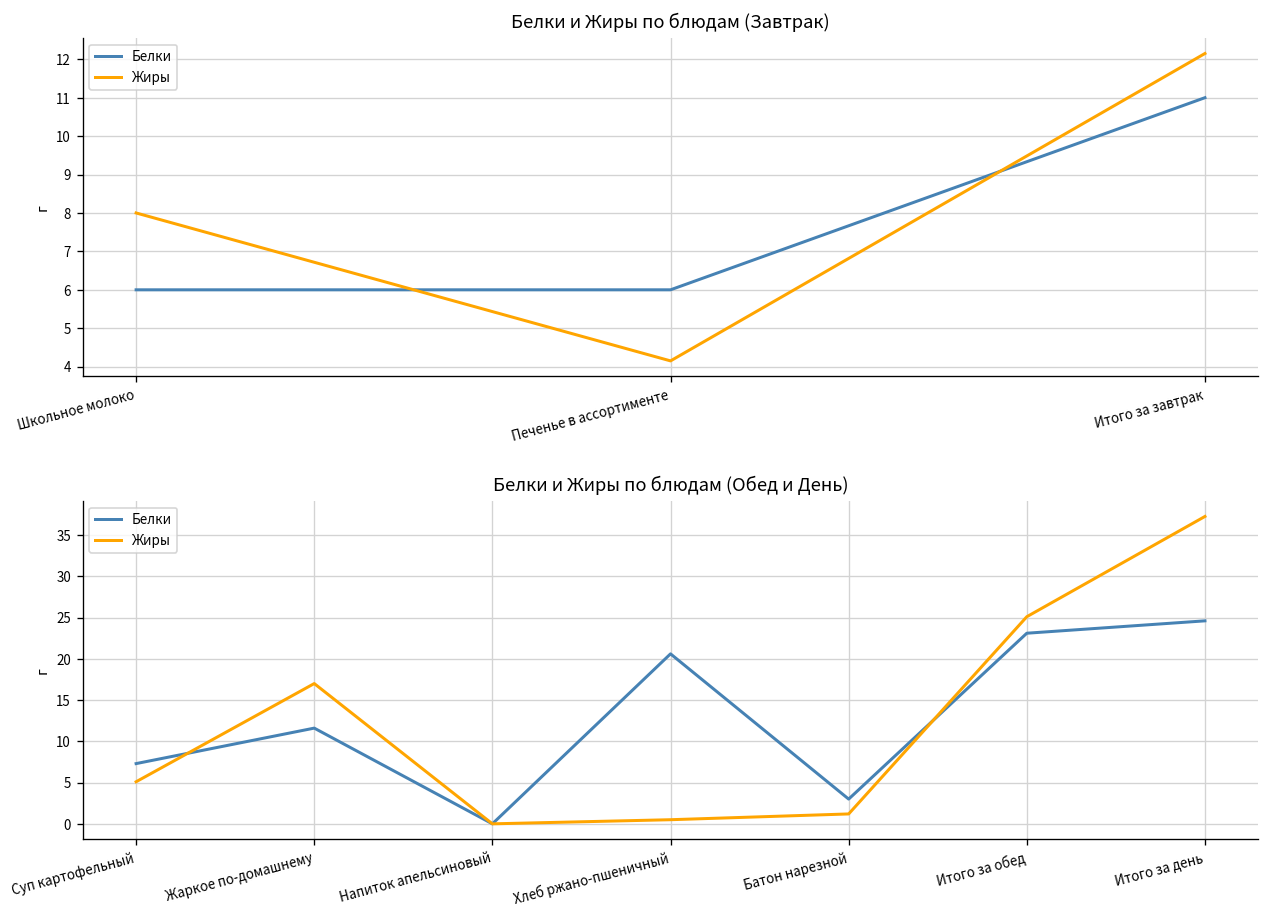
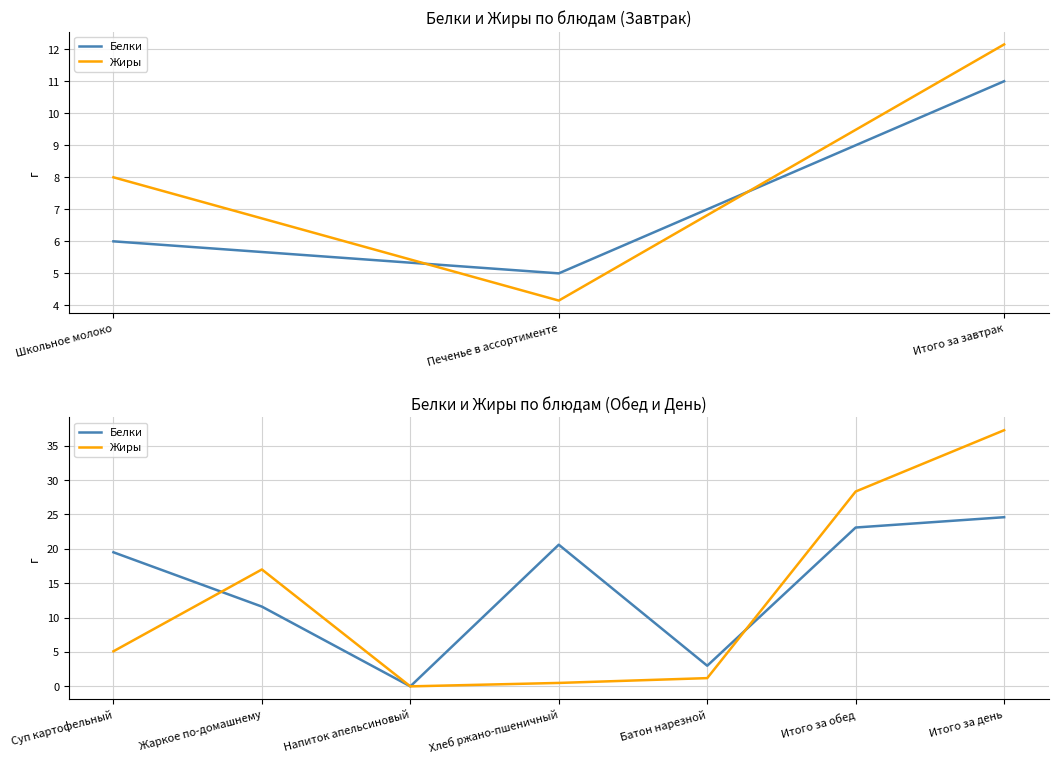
Белки и Жиры по блюдам (Завтрак), Белки, Печенье в ассортименте: 6 -> 5
Белки и Жиры по блюдам (Обед и День), Белки, Суп картофельный: 7 -> 20
Белки и Жиры по блюдам (Обед и День), Жиры, Итого за обед: 25 -> 28
